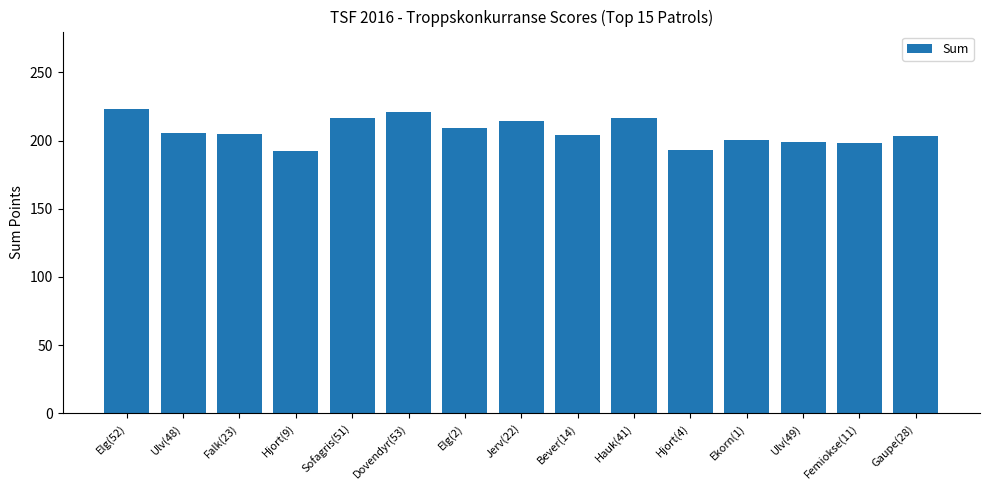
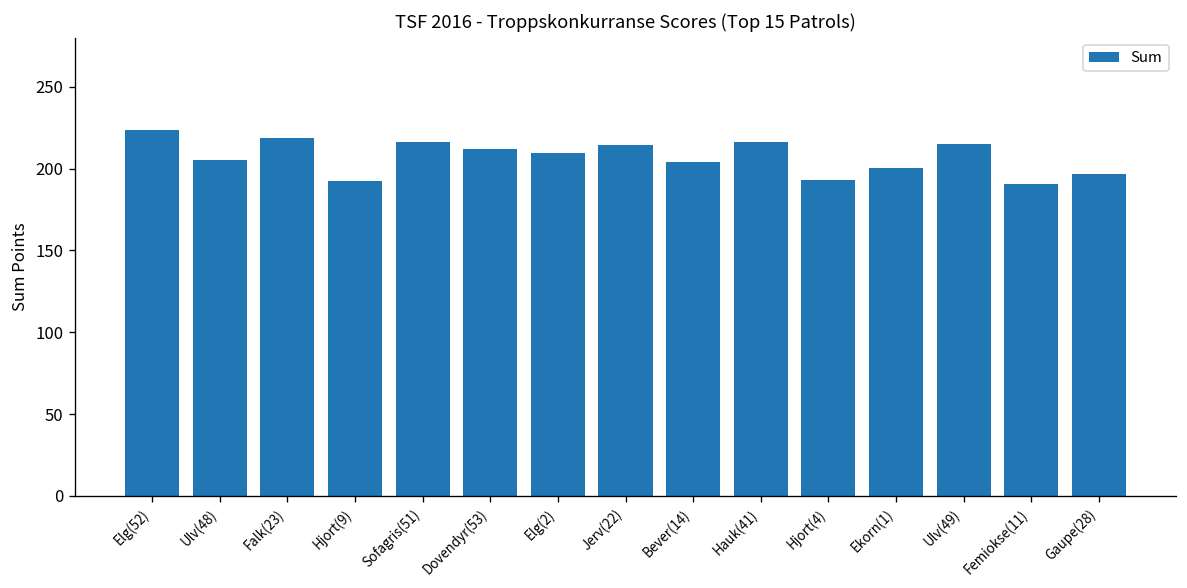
Falk(23): 205 -> 219
Dovendyr(53): 221 -> 212
Ulv(49): 199 -> 215
Femiokse(11): 198 -> 191
Gaupe(28): 204 -> 197
